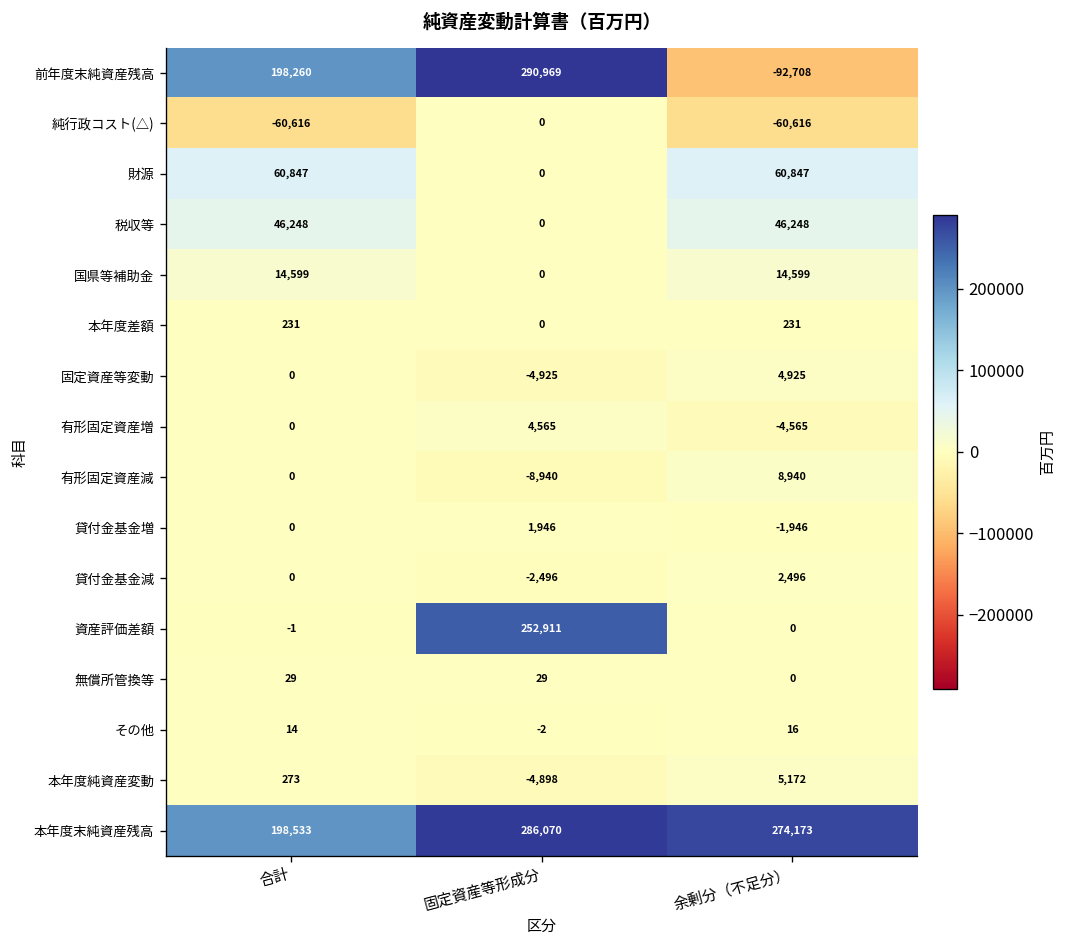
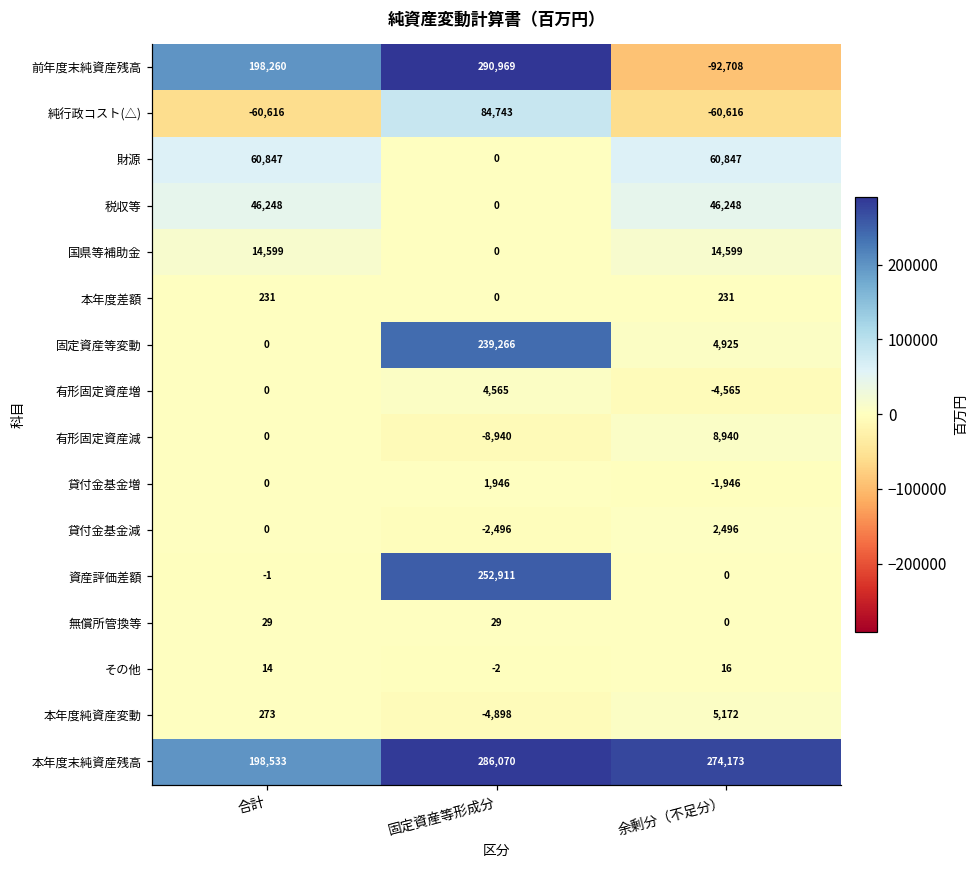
純行政コスト(△), 固定資産等形成分: 0 -> 84,743
固定資産等変動, 固定資産等形成分: -4,925 -> 239,266
